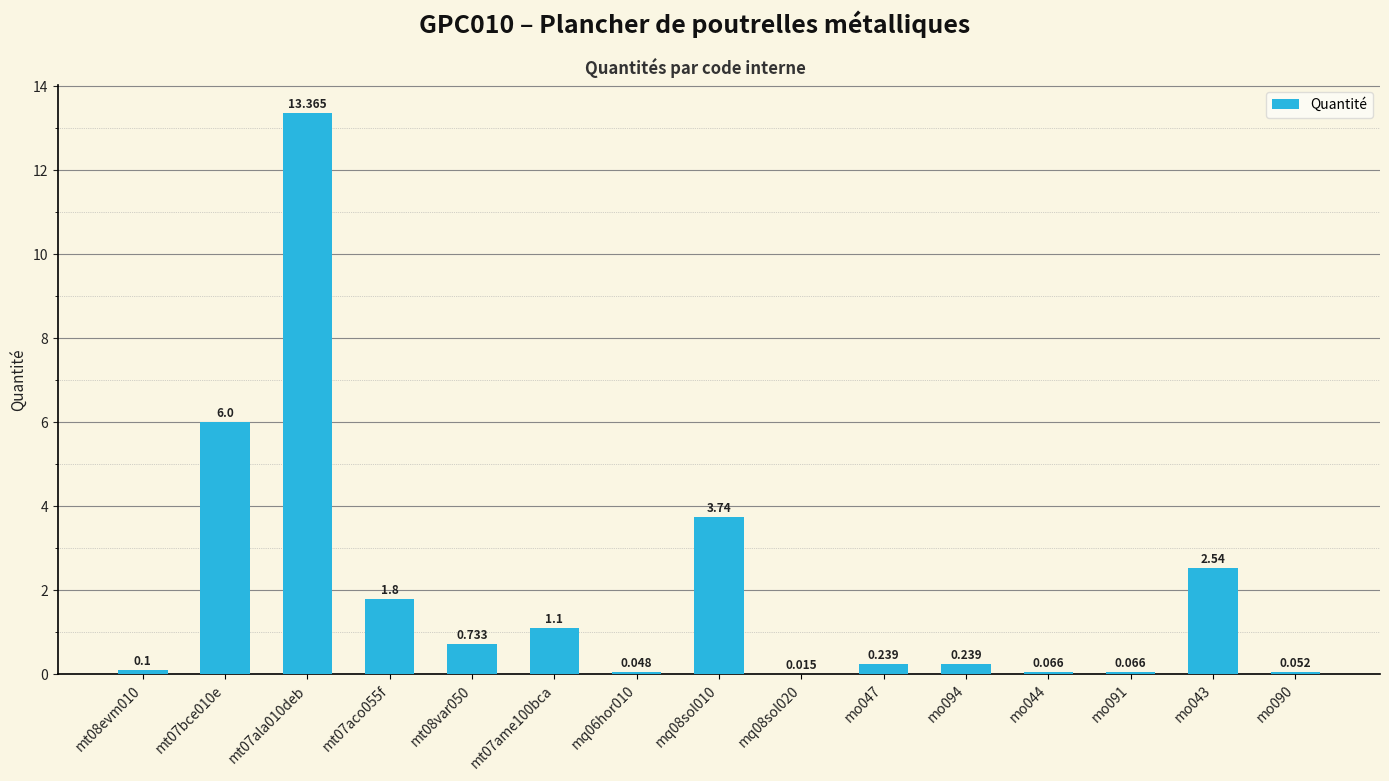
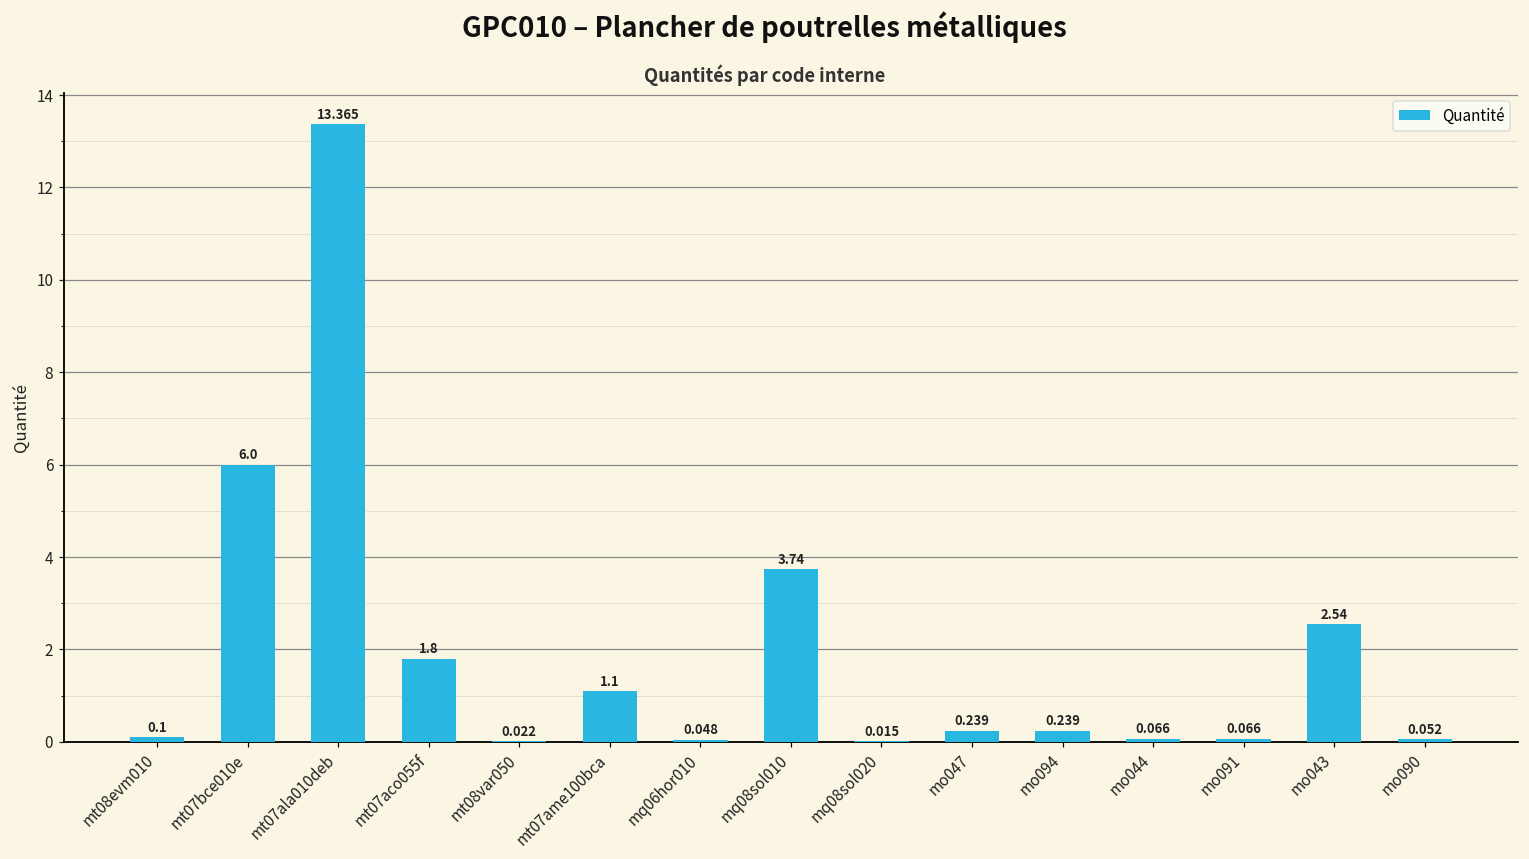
mt08var050: 0.733 -> 0.022
